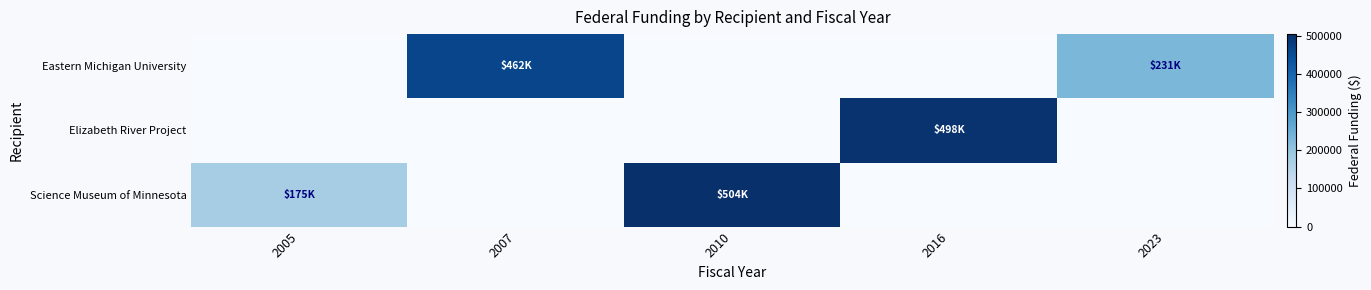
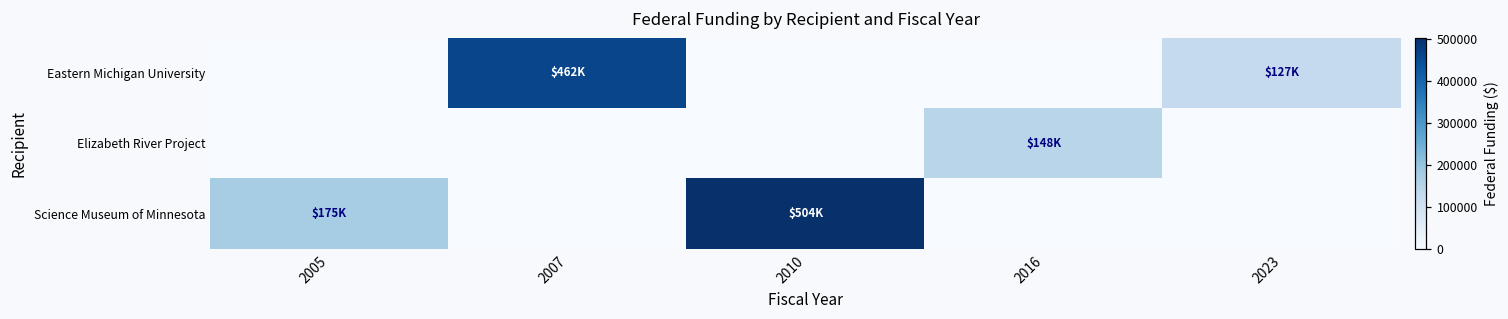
Eastern Michigan University, 2023: $231K -> $127K
Elizabeth River Project, 2016: $498K -> $148K
